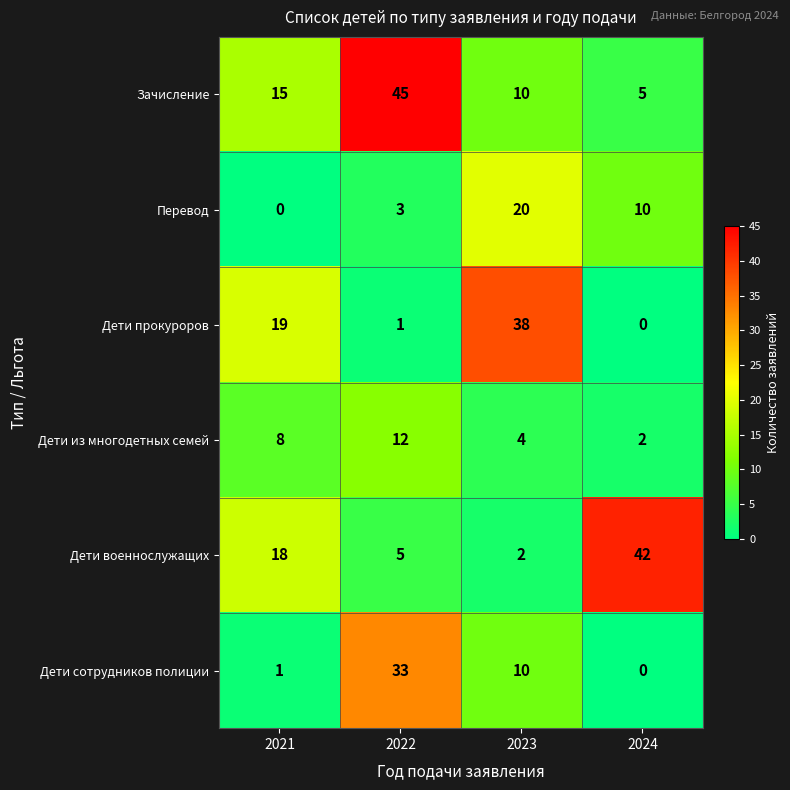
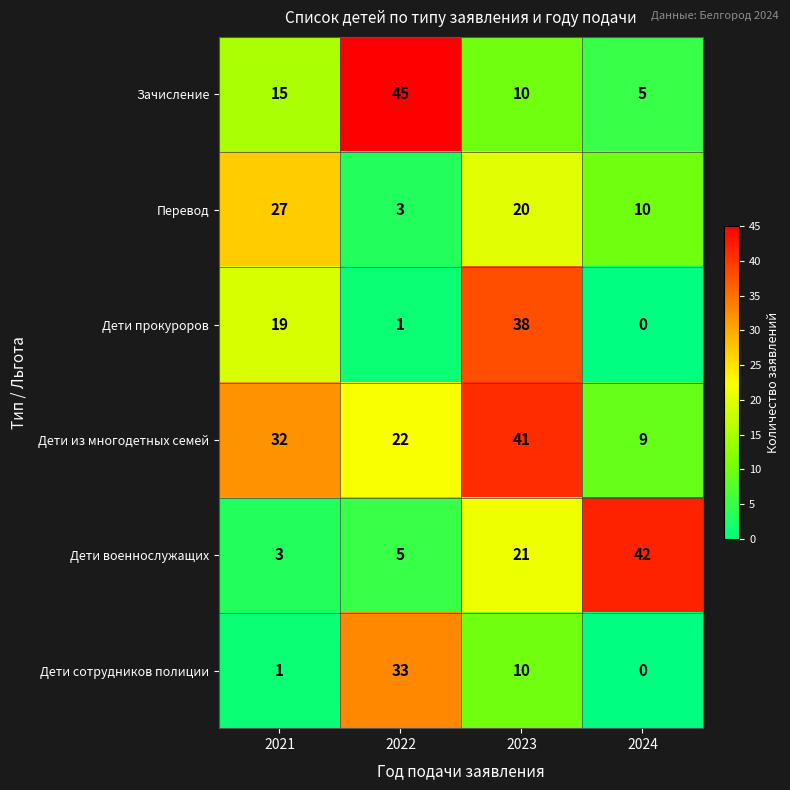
Перевод, 2021: 0 -> 27
Дети из многодетных семей, 2021: 8 -> 32
Дети из многодетных семей, 2022: 12 -> 22
Дети из многодетных семей, 2023: 4 -> 41
Дети из многодетных семей, 2024: 2 -> 9
Дети военнослужащих, 2021: 18 -> 3
Дети военнослужащих, 2023: 2 -> 21
